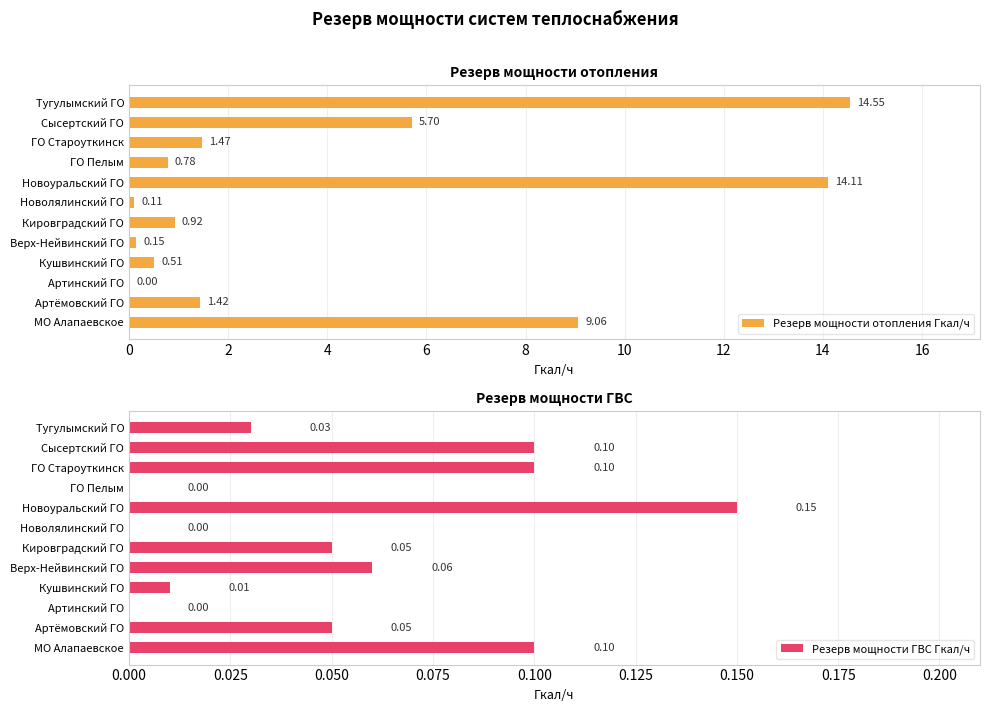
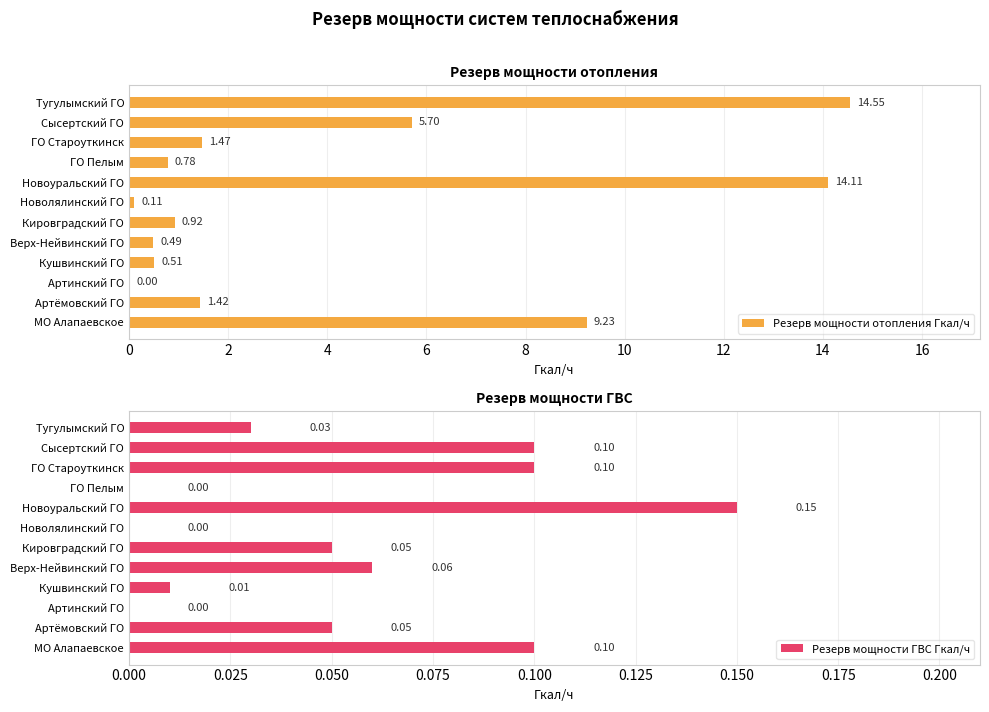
Резерв мощности отопления, Верх-Нейвинский ГО: 0.15 -> 0.49
Резерв мощности отопления, МО Алапаевское: 9.06 -> 9.23
